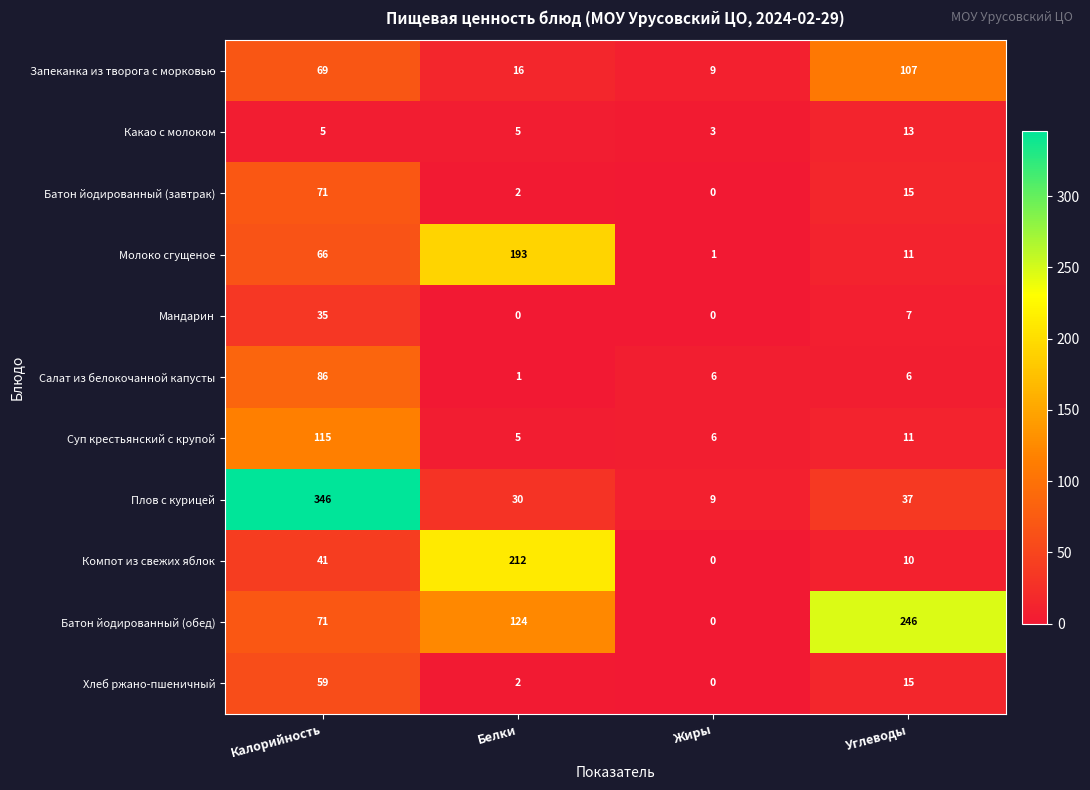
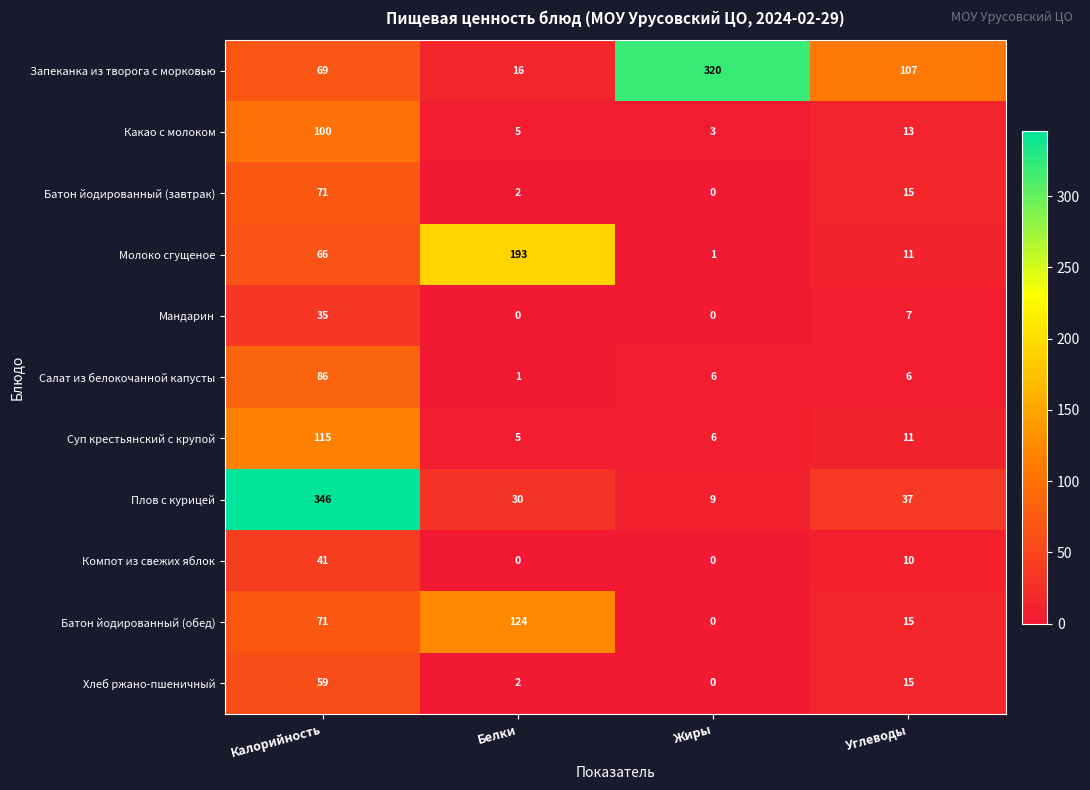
Запеканка из творога с морковью, Жиры: 9 -> 320
Какао с молоком, Калорийность: 5 -> 100
Компот из свежих яблок, Белки: 212 -> 0
Батон йодированный (обед), Углеводы: 246 -> 15
